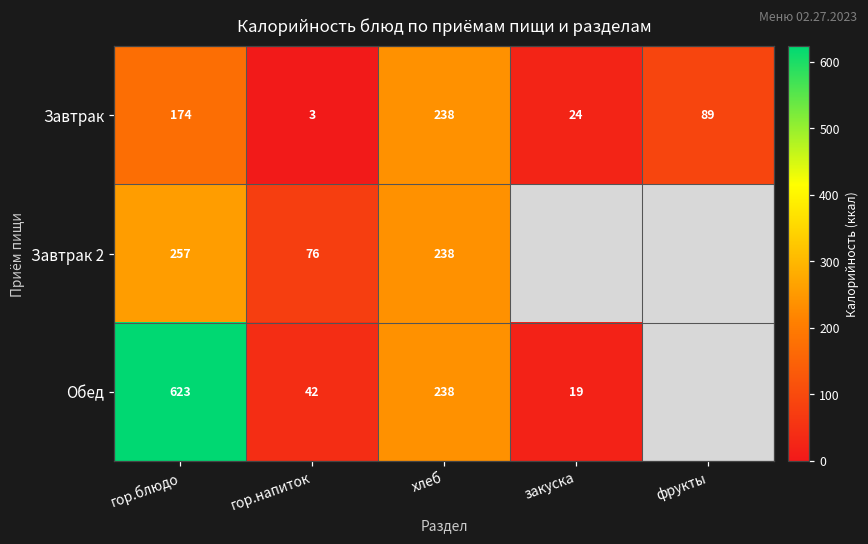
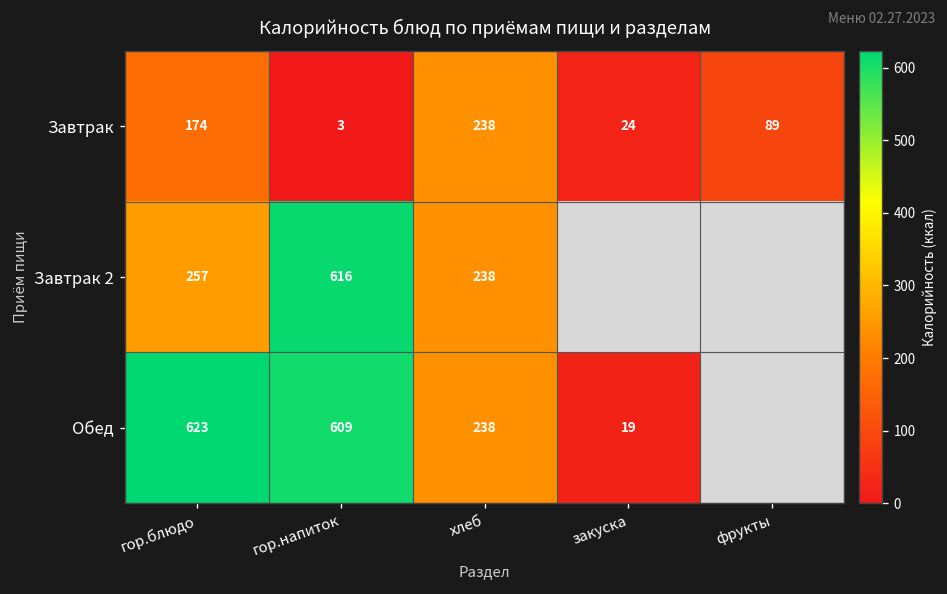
Завтрак 2, гор.напиток: 76 -> 616
Обед, гор.напиток: 42 -> 609
